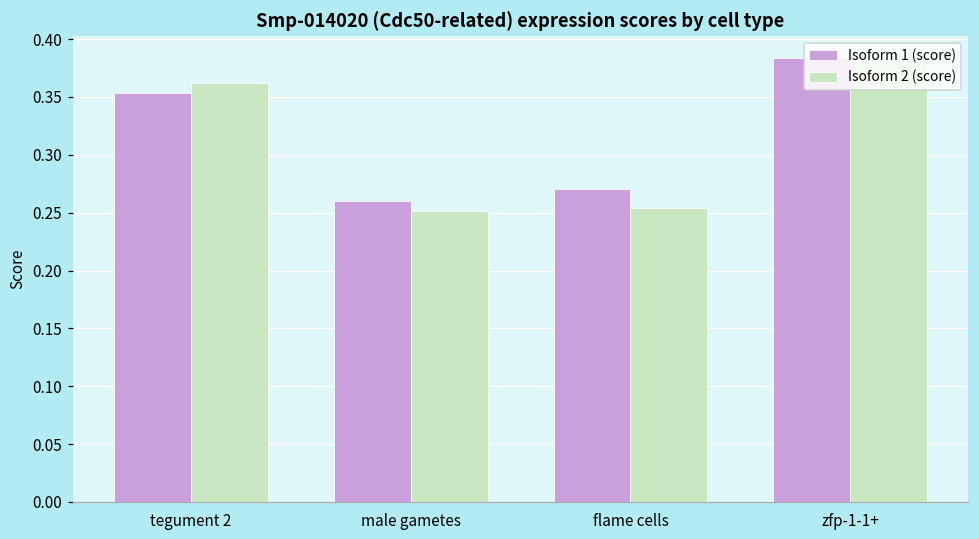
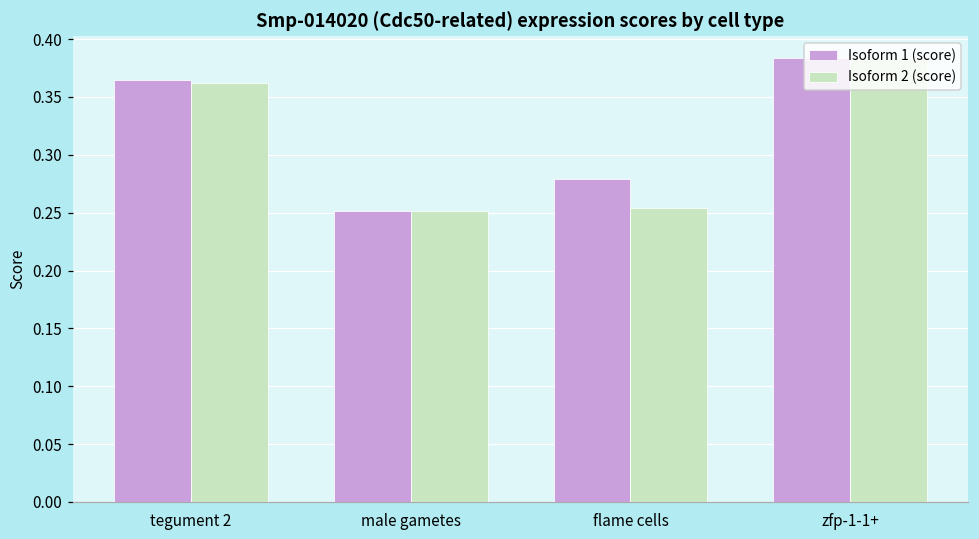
Isoform 1 (score), tegument 2: 0.354 -> 0.365
Isoform 1 (score), male gametes: 0.260 -> 0.252
Isoform 1 (score), flame cells: 0.271 -> 0.279
